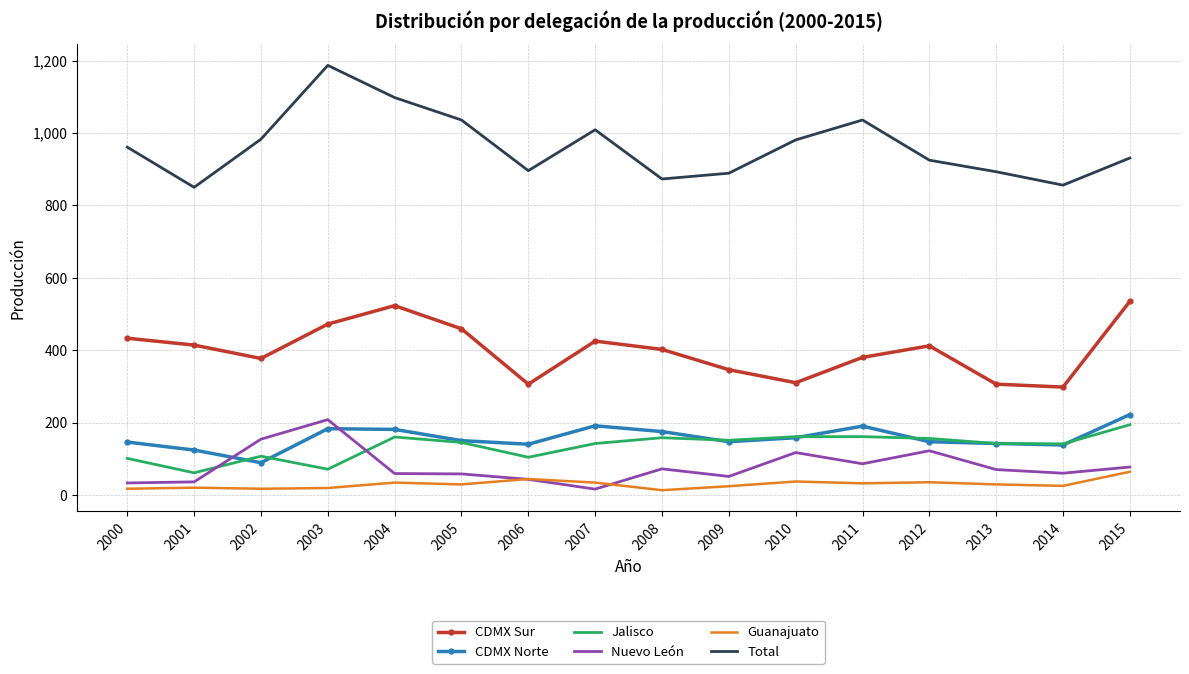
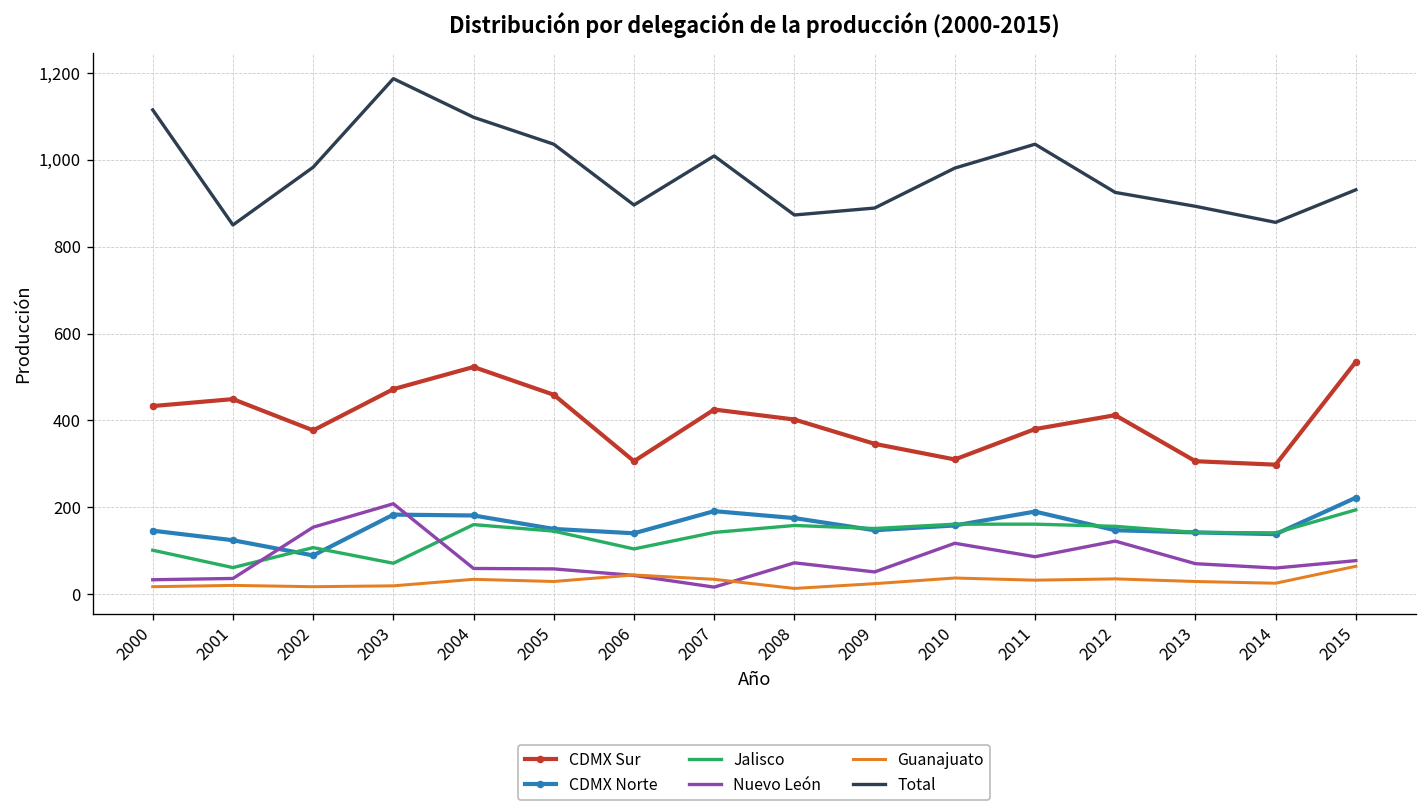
Total, 2000: 960 -> 1,120
CDMX Sur, 2001: 410 -> 450
